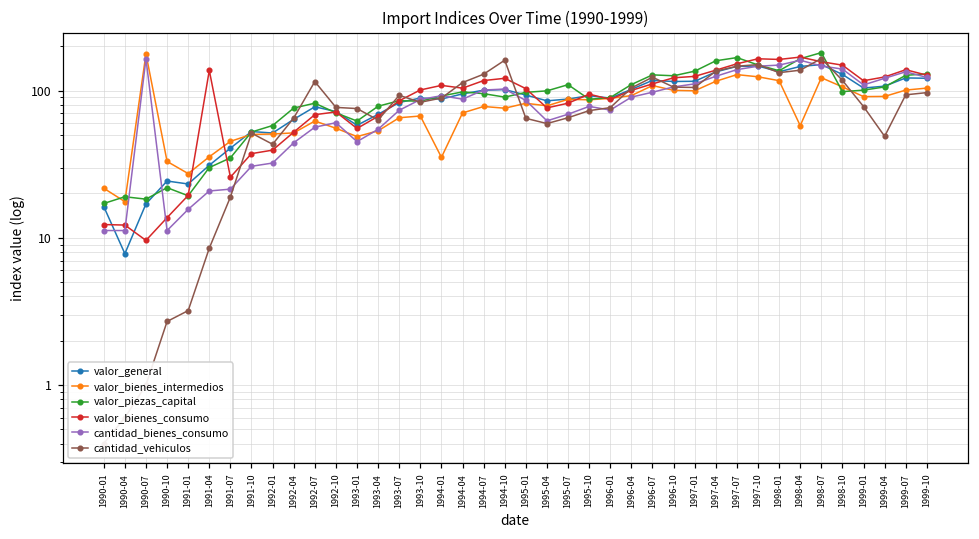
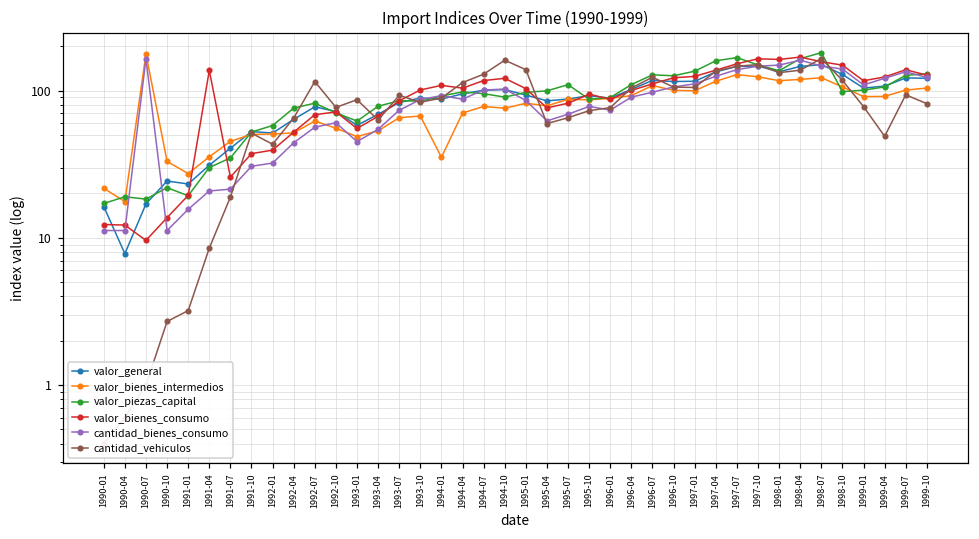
cantidad_vehiculos, 1993-01: 80 -> 90
cantidad_vehiculos, 1995-01: 60 -> 140
valor_bienes_intermedios, 1998-04: 58 -> 120
cantidad_vehiculos, 1999-10: 100 -> 80
